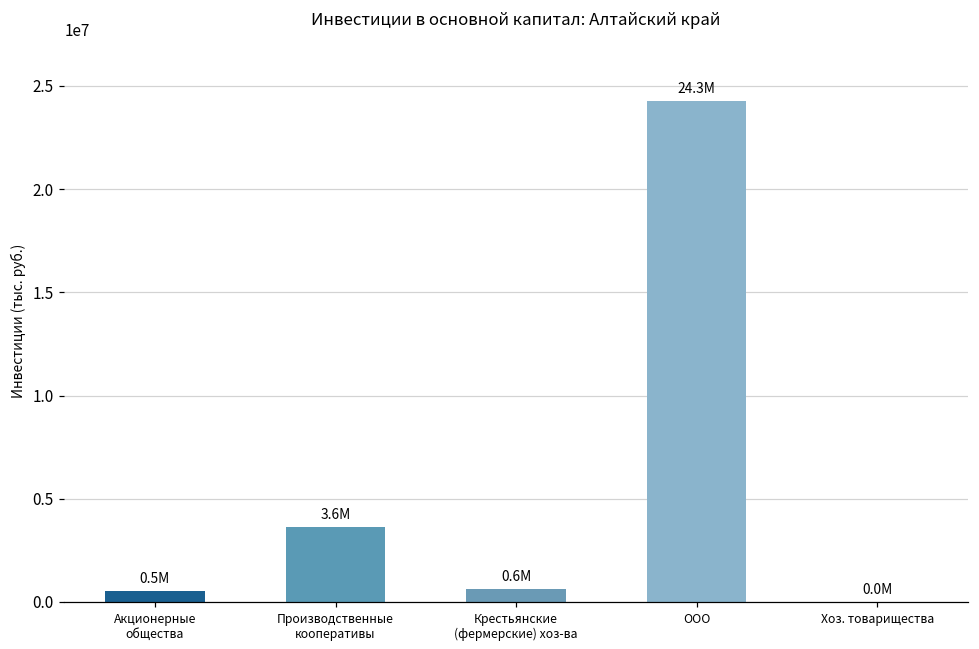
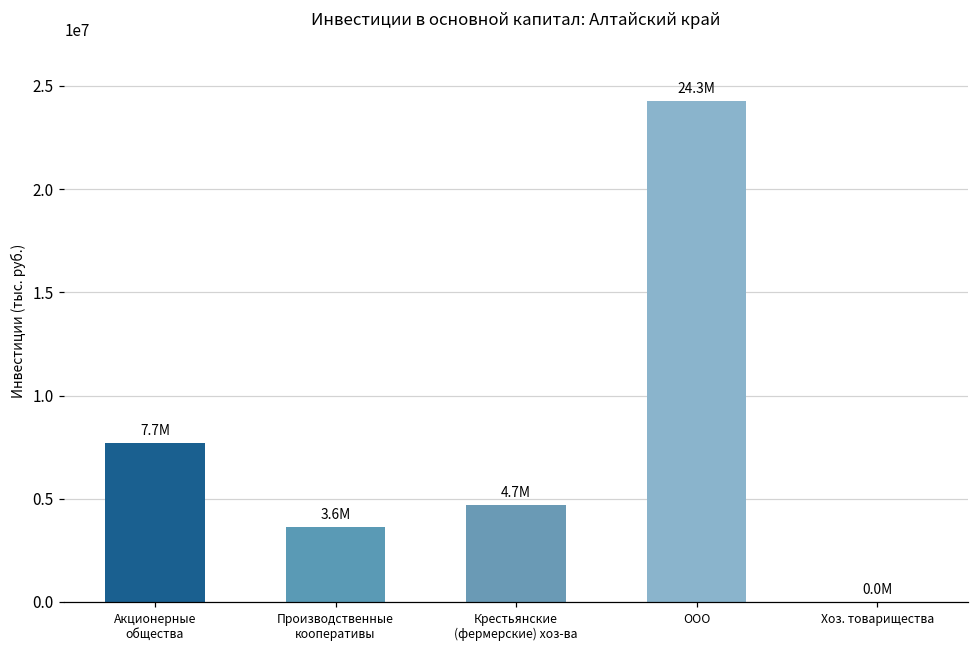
Акционерные общества: 0.5M -> 7.7M
Крестьянские (фермерские) хоз-ва: 0.6M -> 4.7M
